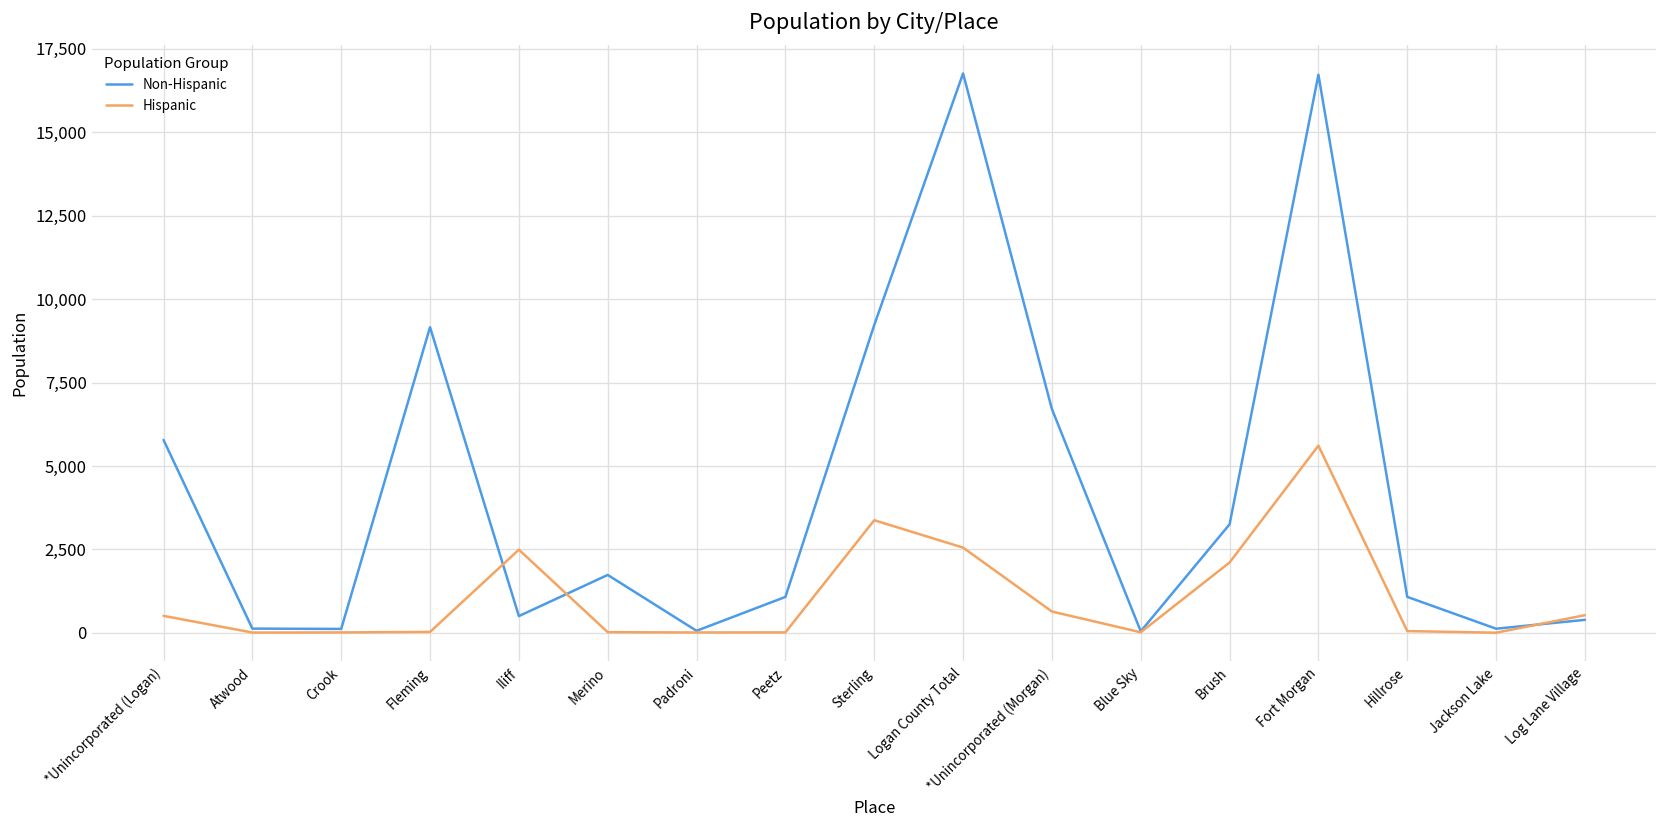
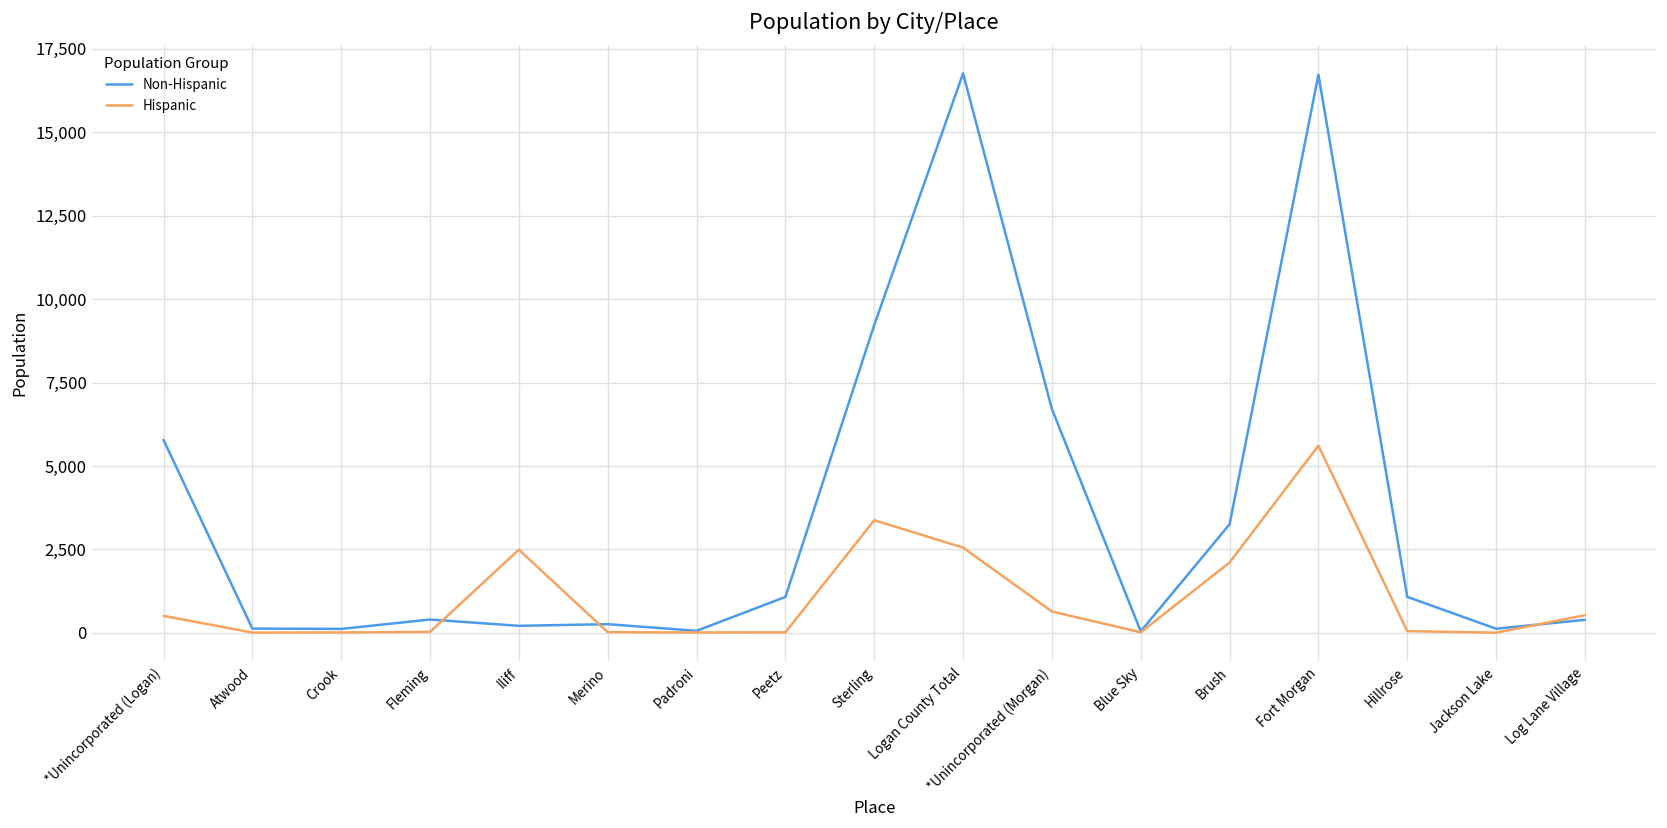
Non-Hispanic, Fleming: 9,200 -> 400
Non-Hispanic, Iliff: 500 -> 200
Non-Hispanic, Merino: 1,700 -> 300
